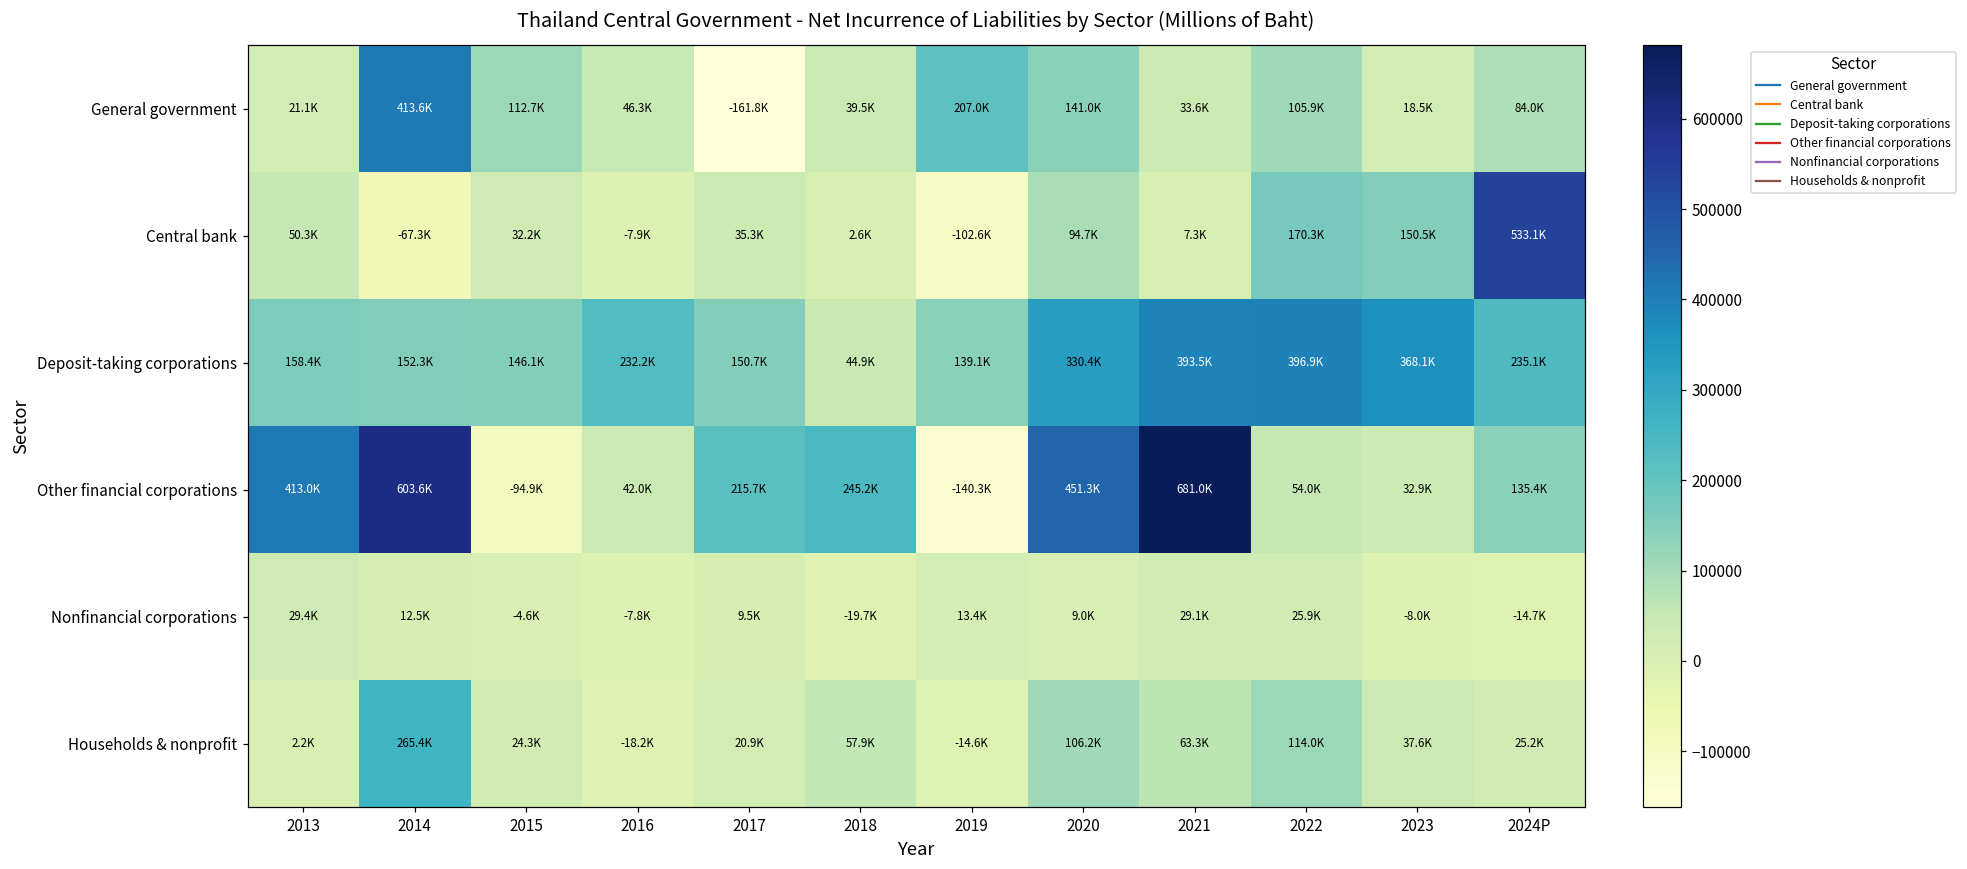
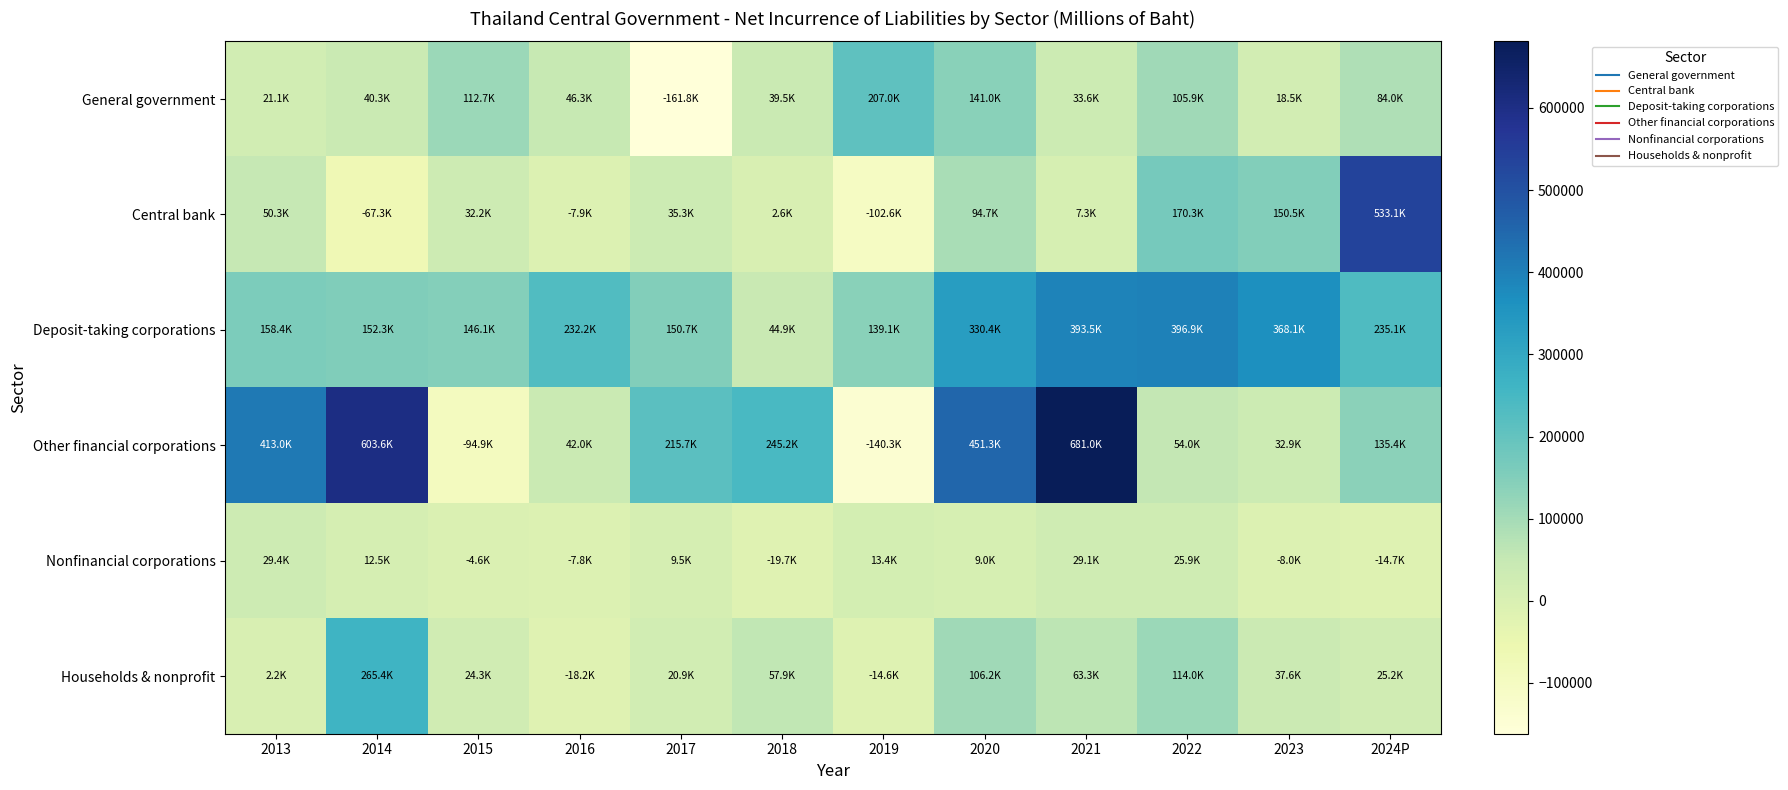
General government, 2014: 413.6K -> 40.3K
